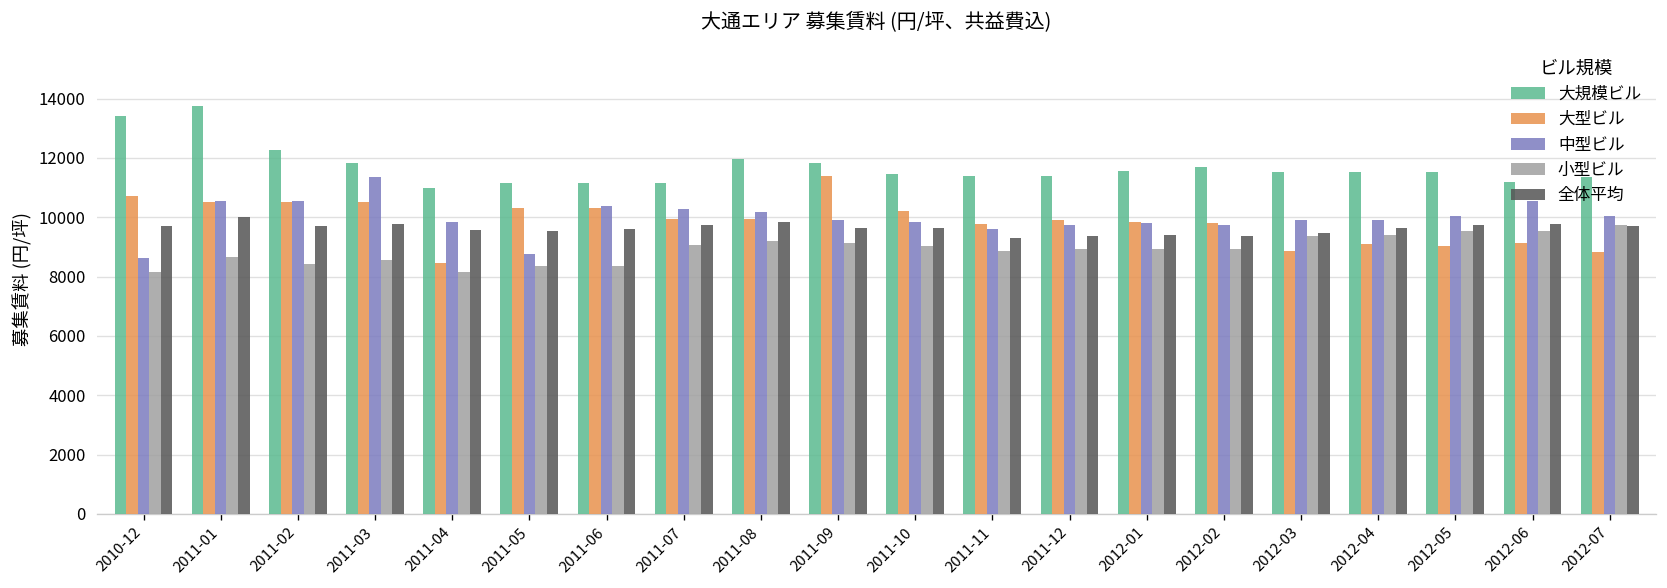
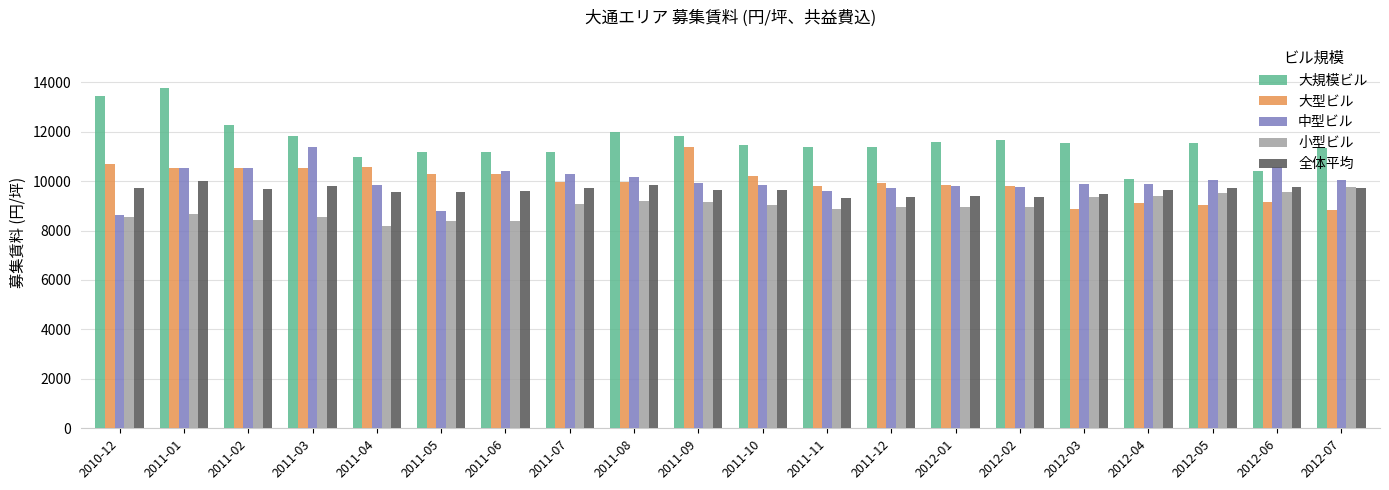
小型ビル, 2010-12: 8100 -> 8500
大型ビル, 2011-04: 8500 -> 10600
大規模ビル, 2012-04: 11500 -> 10100
大規模ビル, 2012-06: 11200 -> 10400
